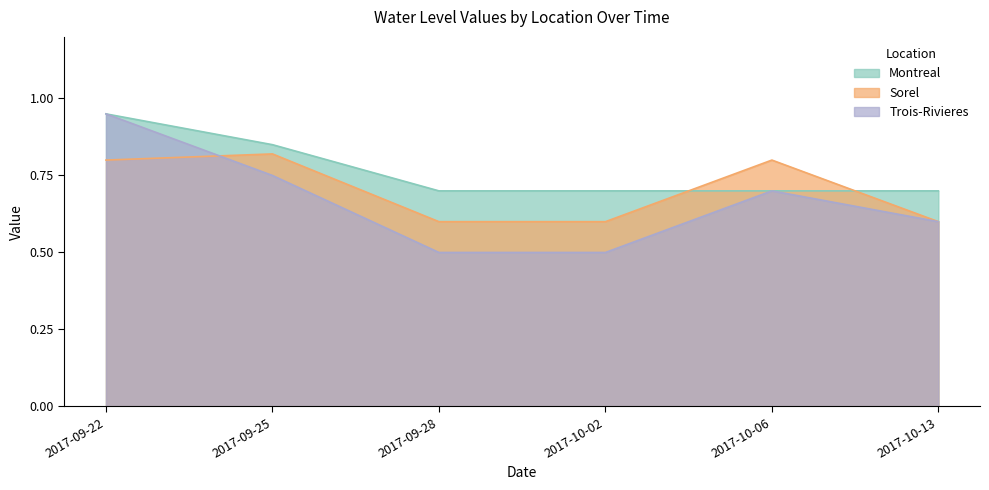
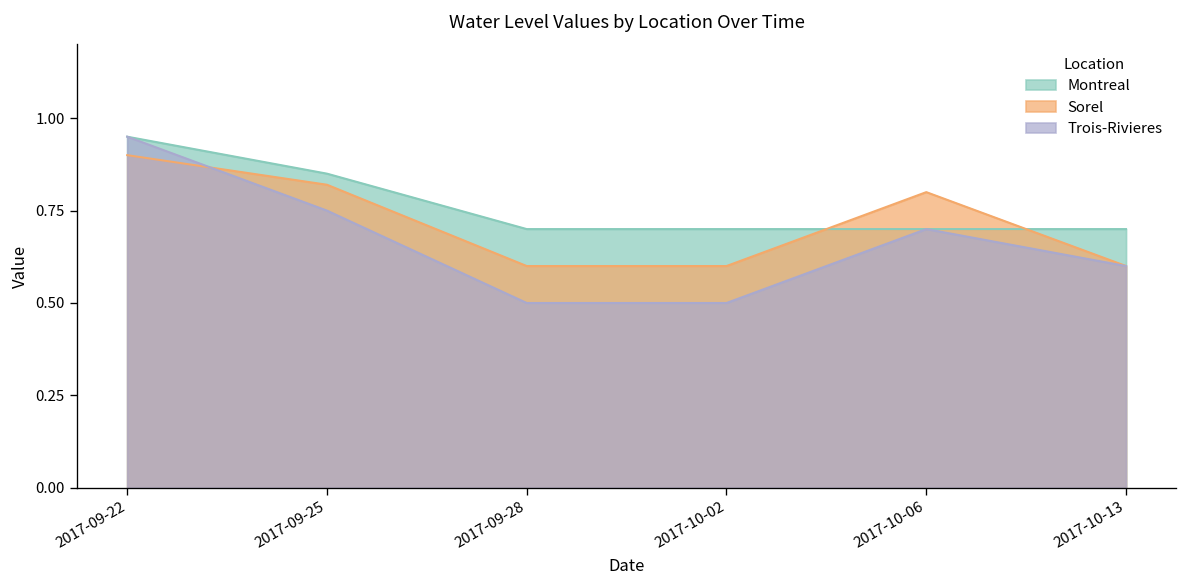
Sorel, 2017-09-22: 0.8 -> 0.9
